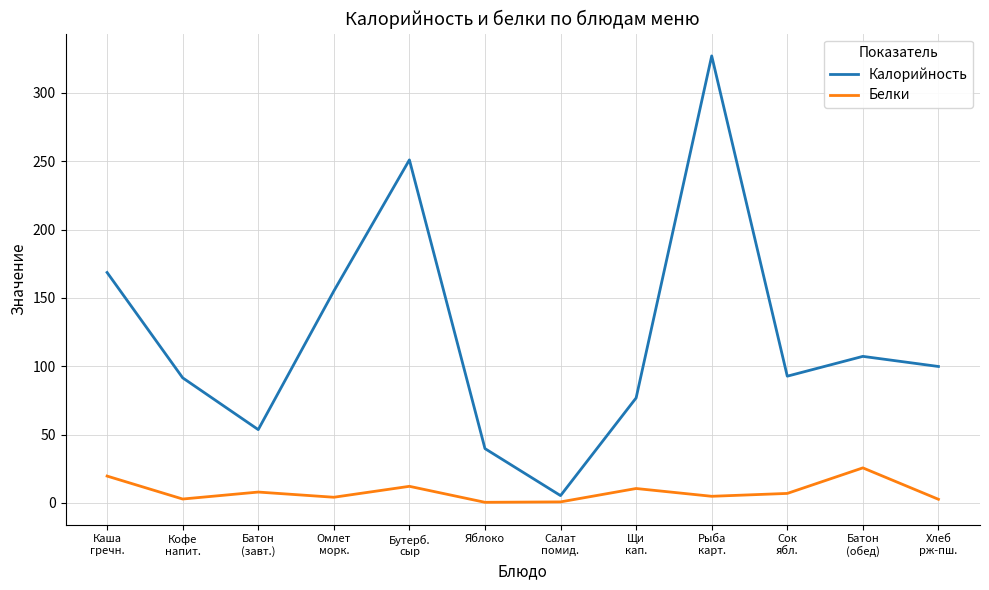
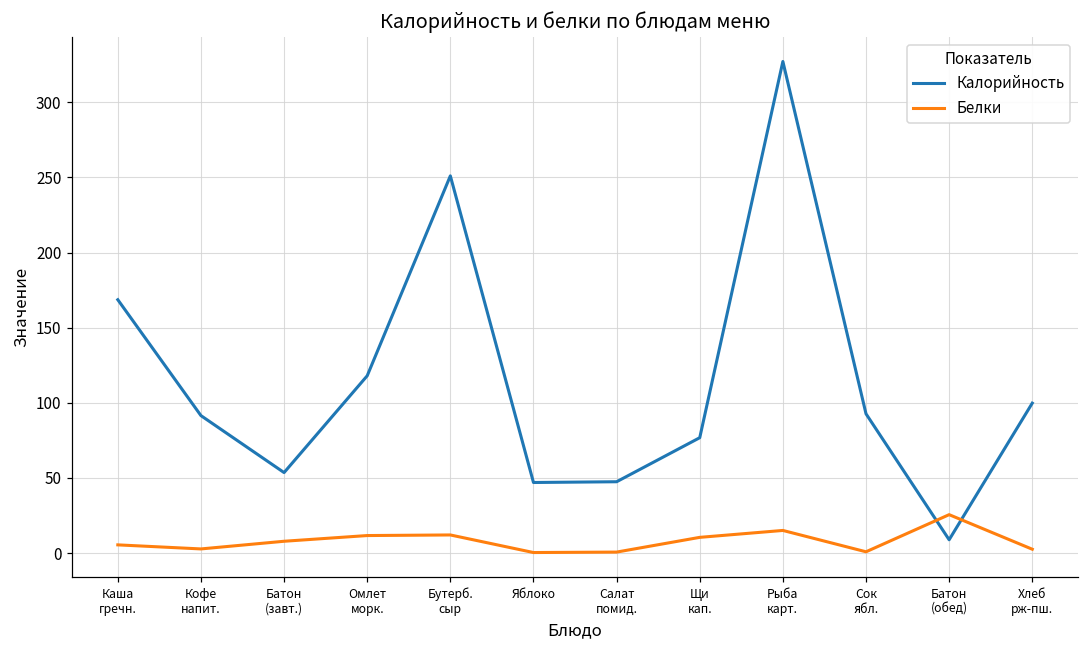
Белки, Каша гречн.: 20 -> 6
Калорийность, Омлет морк.: 155 -> 118
Белки, Омлет морк.: 4 -> 12
Калорийность, Яблоко: 40 -> 47
Калорийность, Салат помид.: 5 -> 48
Белки, Рыба карт.: 5 -> 15
Белки, Сок ябл.: 7 -> 1
Калорийность, Батон (обед): 107 -> 9
